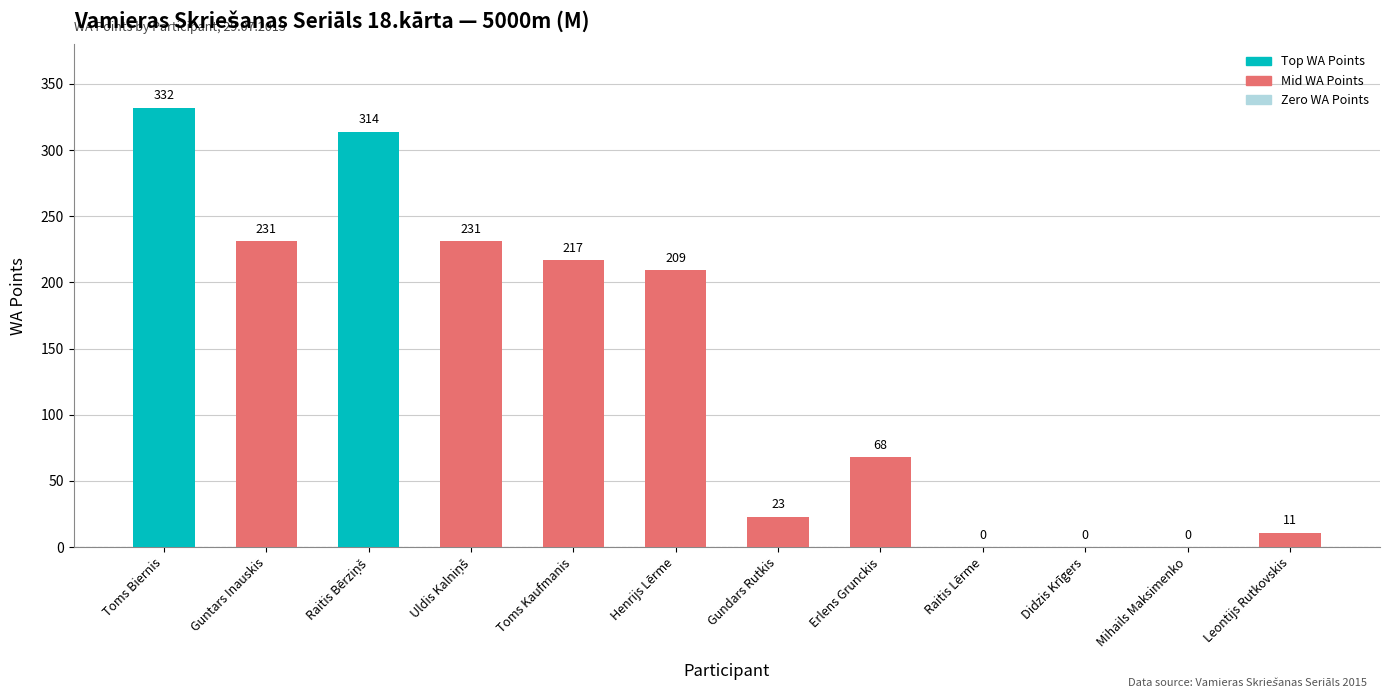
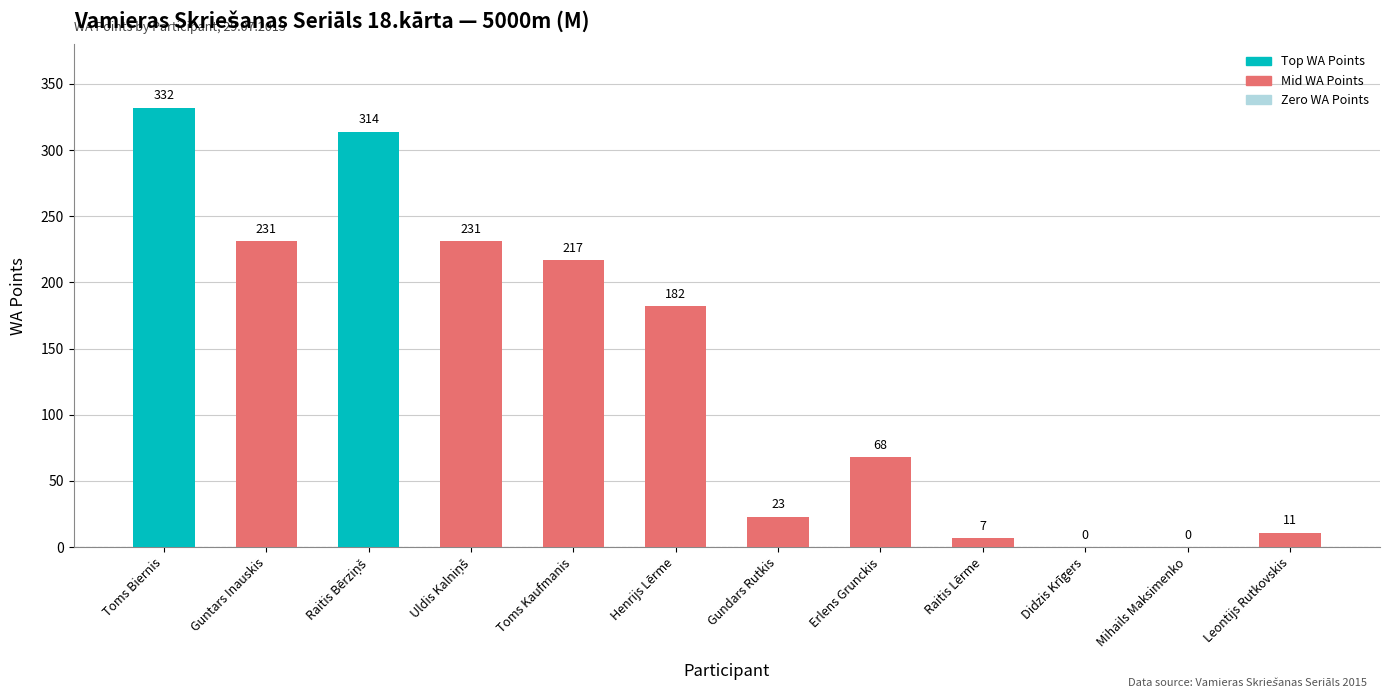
Henrijs Lērme: 209 -> 182
Raitis Lērme: 0 -> 7
